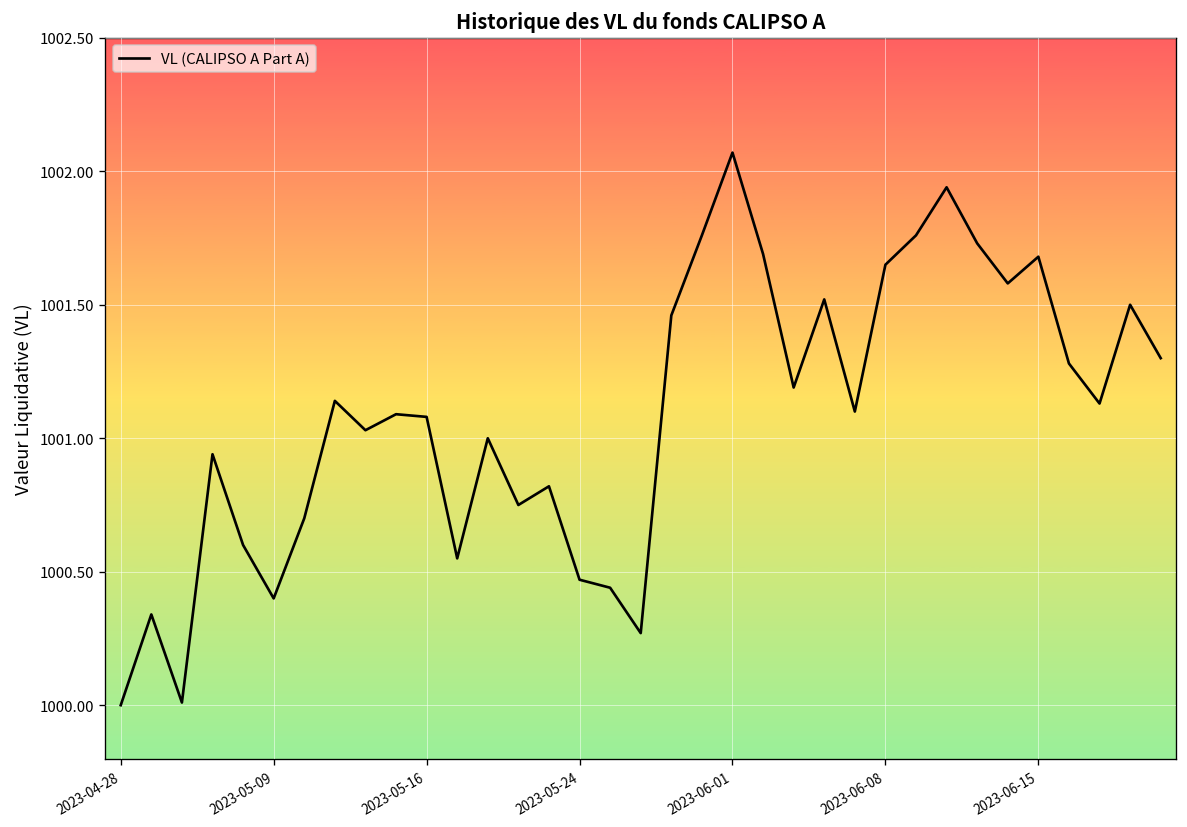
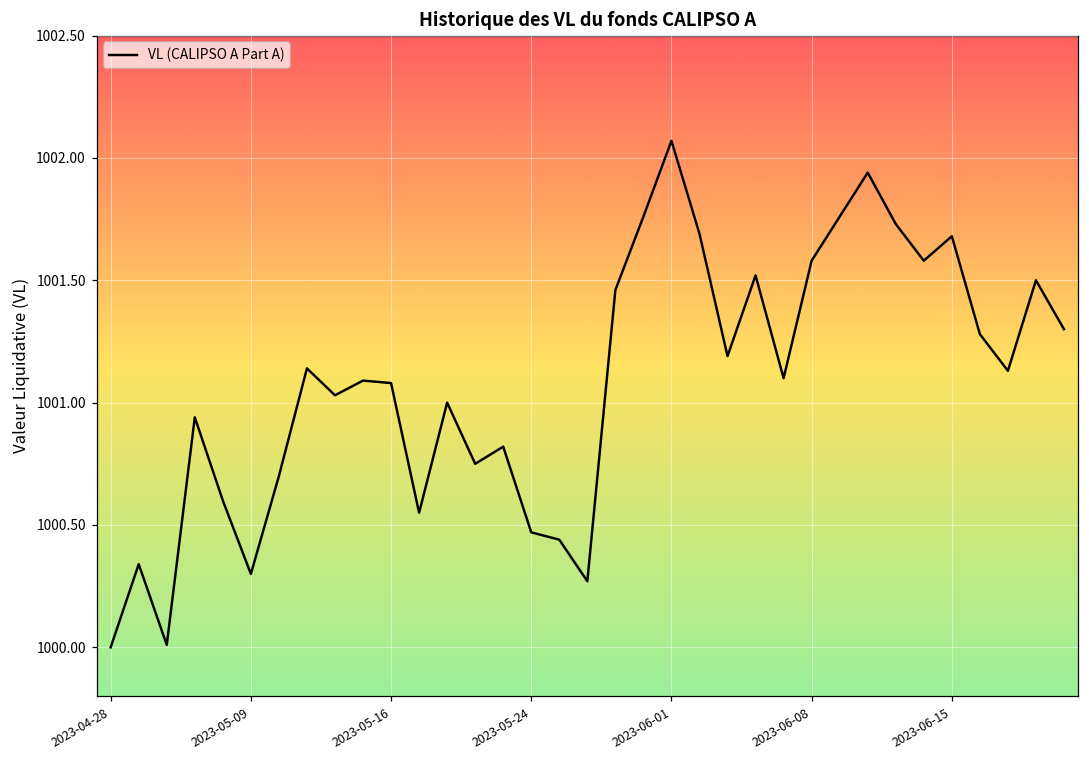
2023-05-09: 1000.4 -> 1000.3
2023-06-08: 1001.65 -> 1001.58
